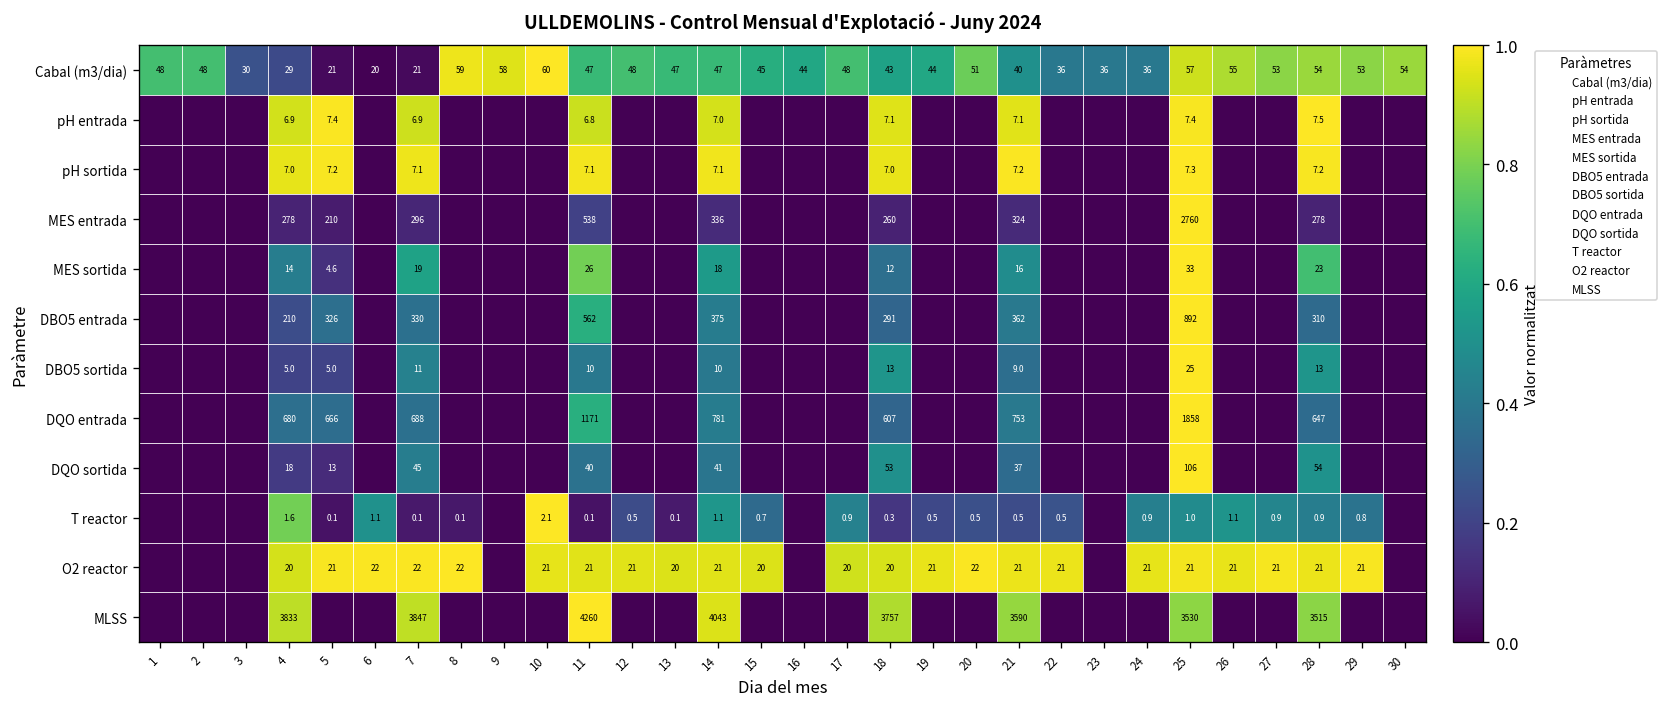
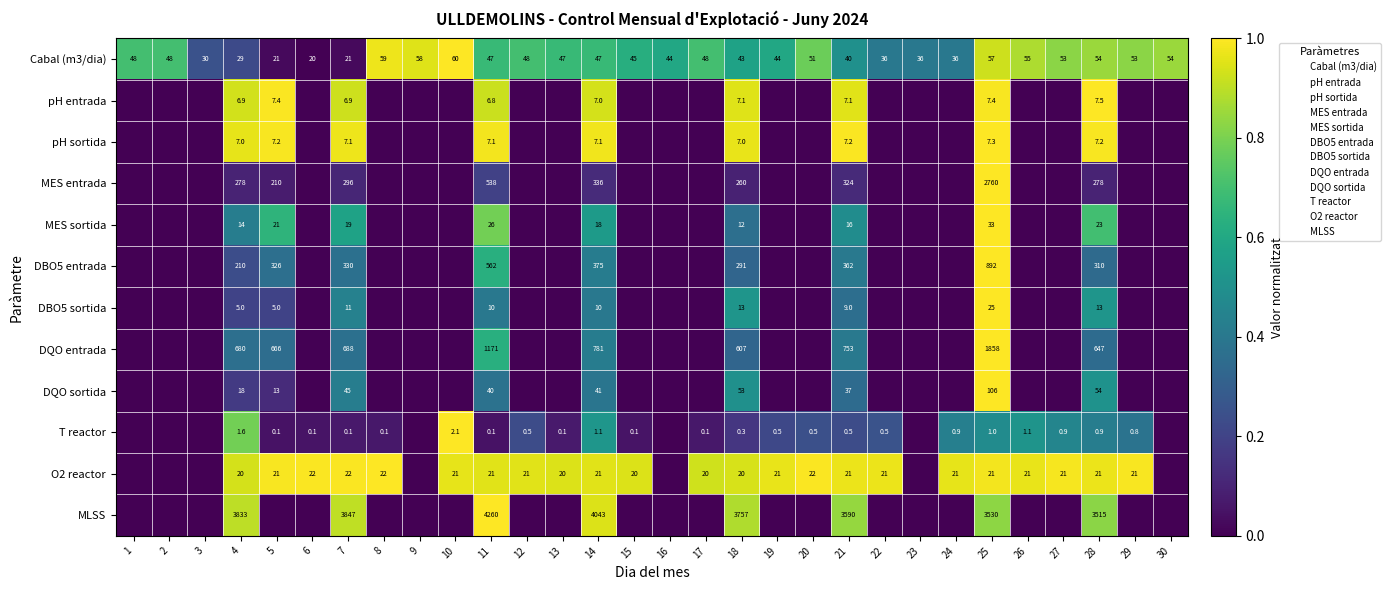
MES sortida, 5: 4.6 -> 21
T reactor, 6: 1.1 -> 0.1
T reactor, 15: 0.7 -> 0.1
T reactor, 17: 0.9 -> 0.1
